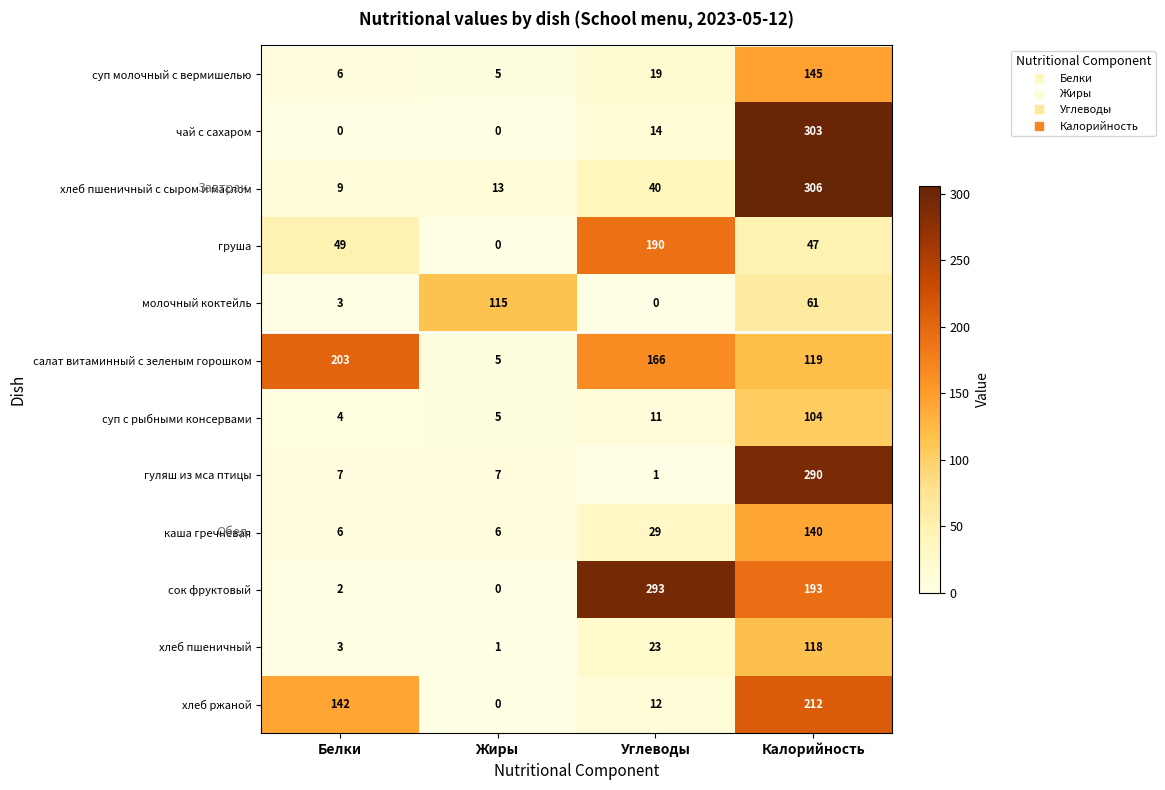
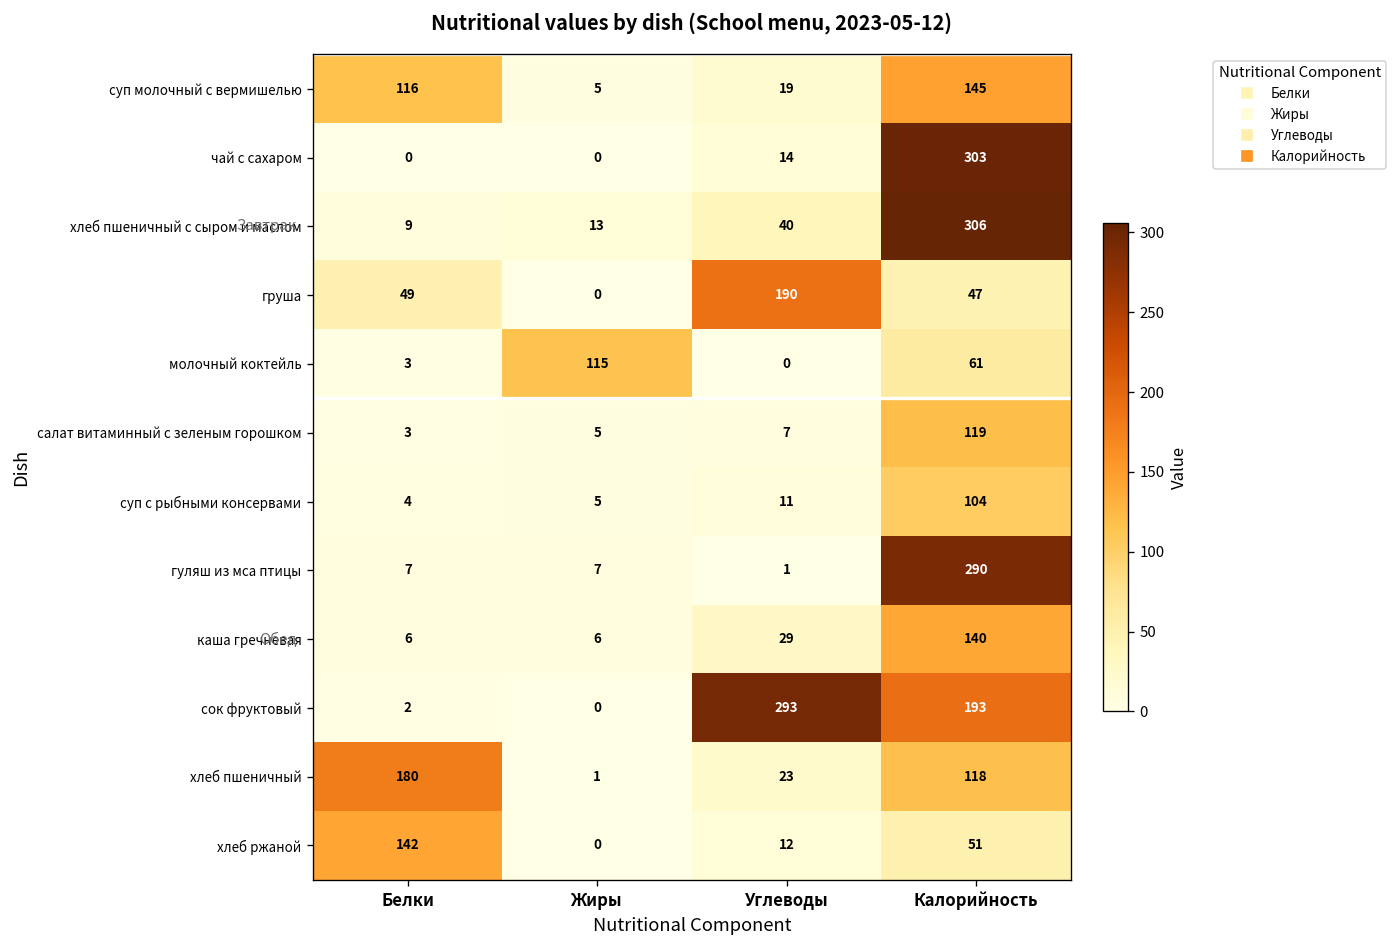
суп молочный с вермишелью, Белки: 6 -> 116
салат витаминный с зеленым горошком, Белки: 203 -> 3
салат витаминный с зеленым горошком, Углеводы: 166 -> 7
хлеб пшеничный, Белки: 3 -> 180
хлеб ржаной, Калорийность: 212 -> 51
